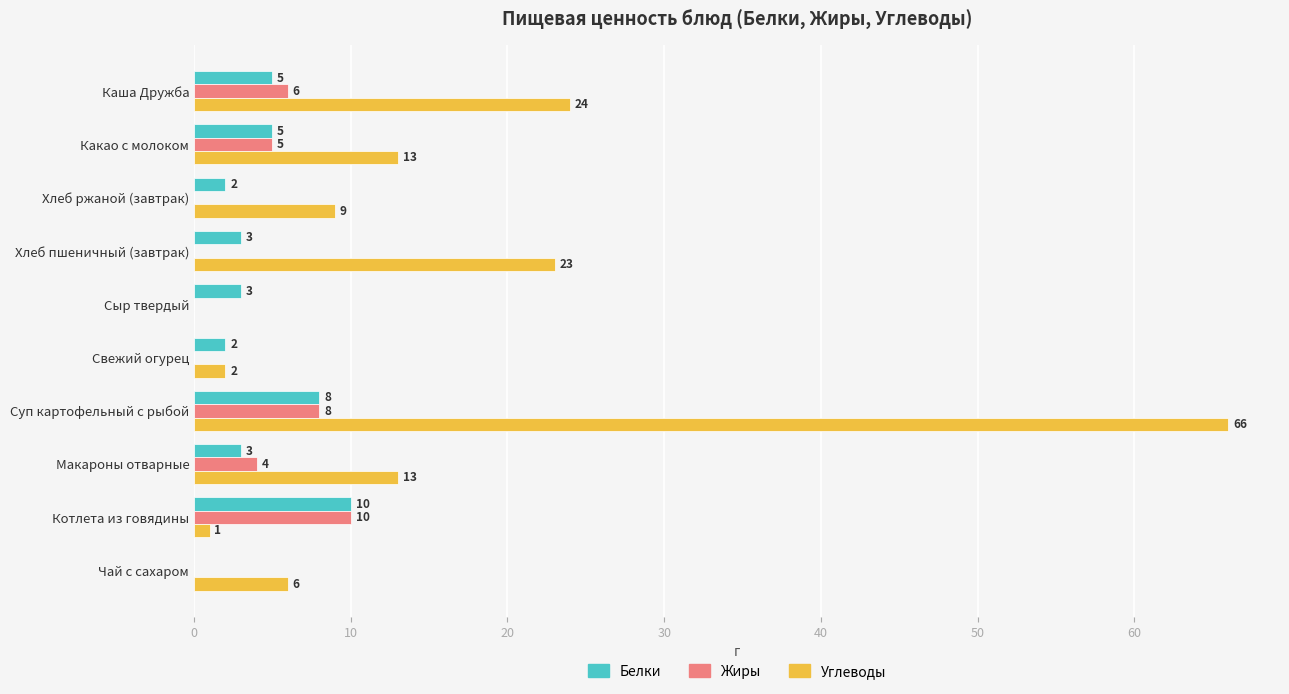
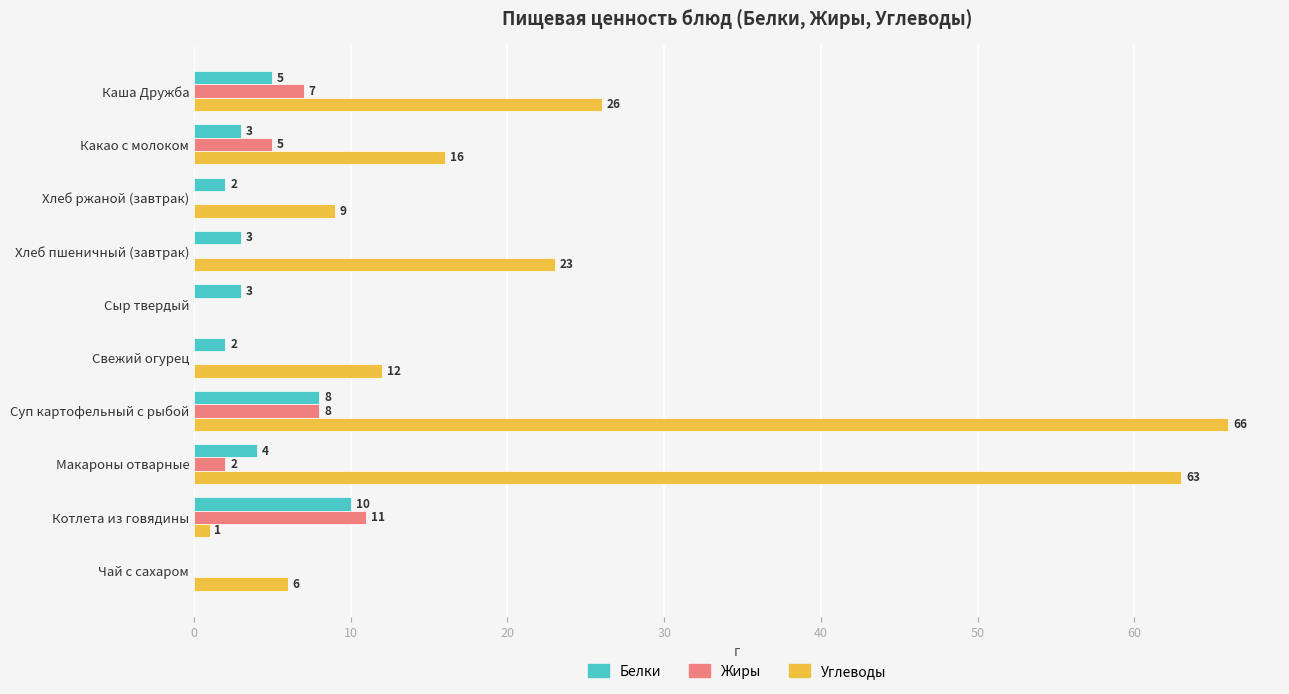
Жиры, Каша Дружба: 6 -> 7
Углеводы, Каша Дружба: 24 -> 26
Белки, Какао с молоком: 5 -> 3
Углеводы, Какао с молоком: 13 -> 16
Углеводы, Свежий огурец: 2 -> 12
Белки, Макароны отварные: 3 -> 4
Жиры, Макароны отварные: 4 -> 2
Углеводы, Макароны отварные: 13 -> 63
Жиры, Котлета из говядины: 10 -> 11
